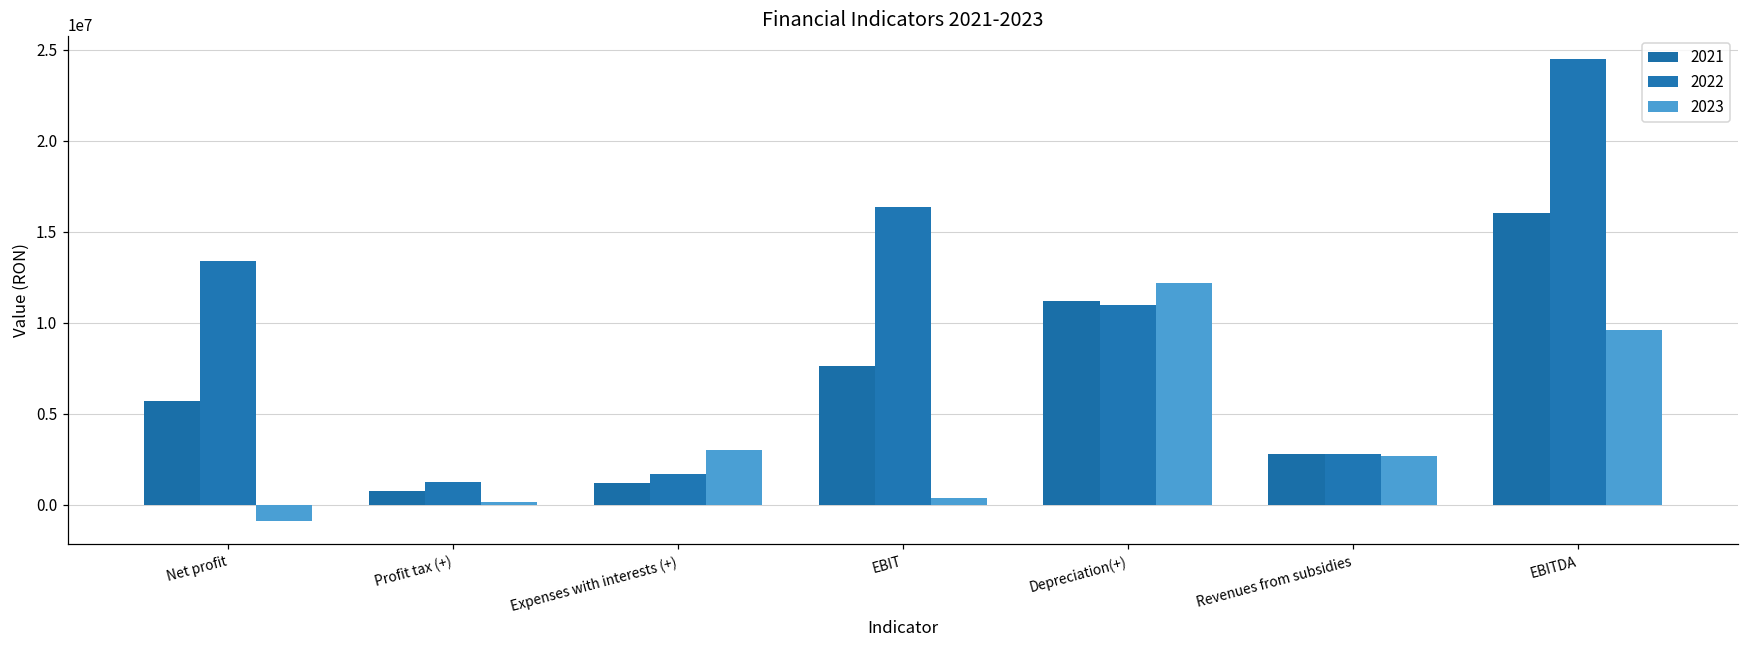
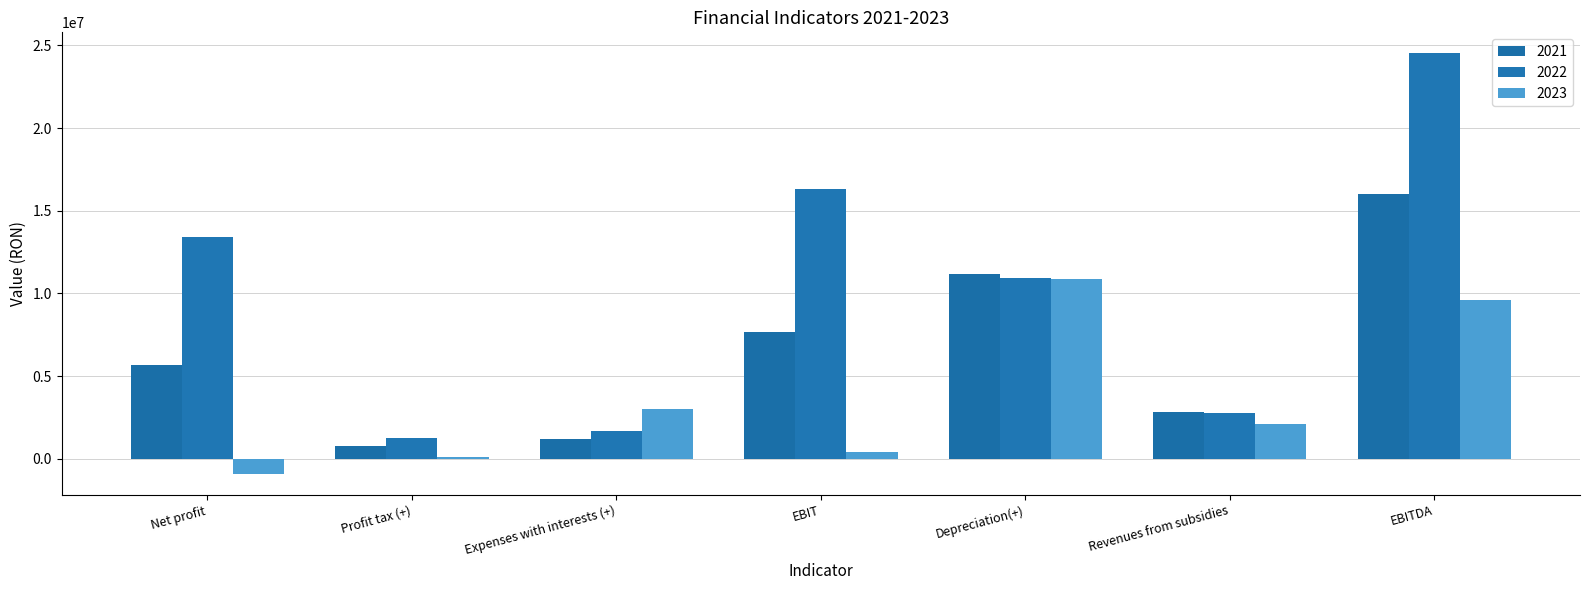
2023, Depreciation(+): 12200000 -> 10900000
2023, Revenues from subsidies: 2700000 -> 2100000
